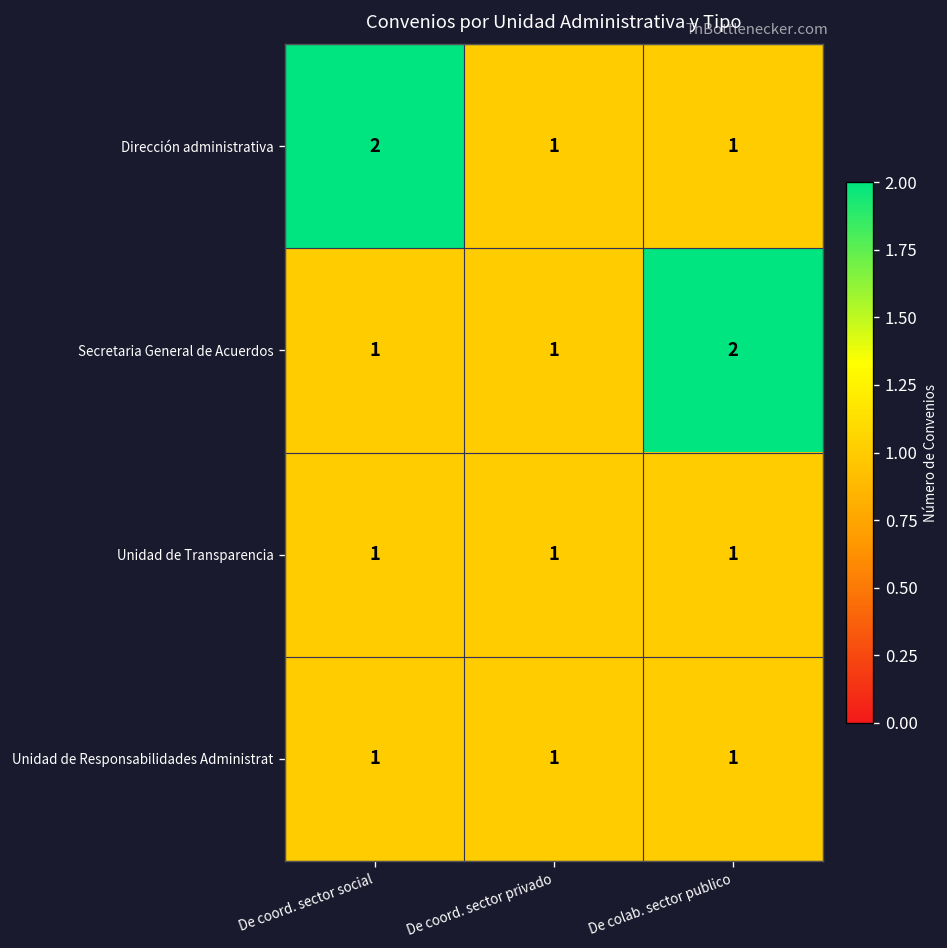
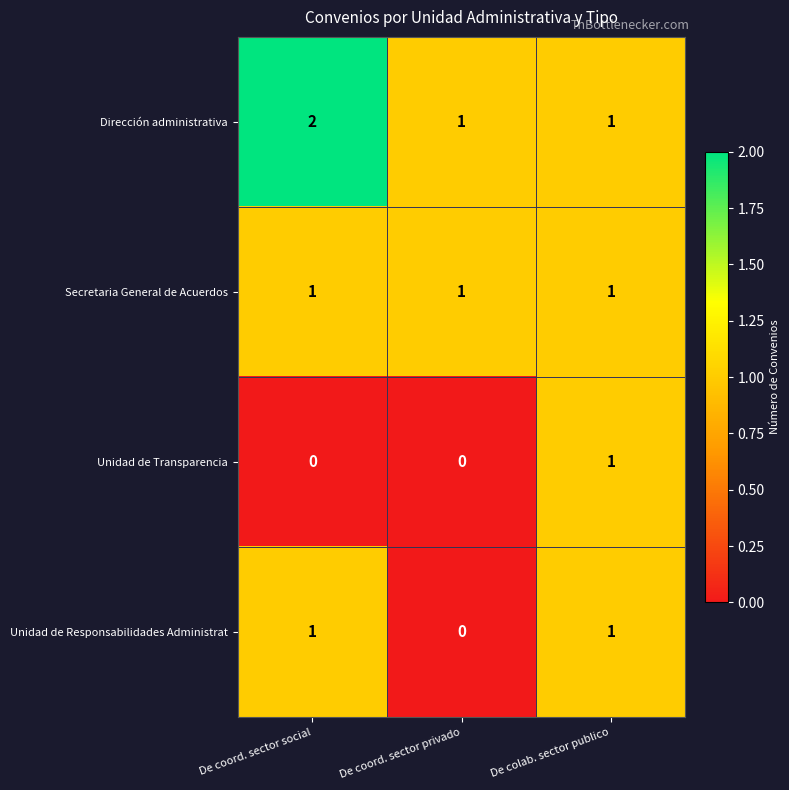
Secretaria General de Acuerdos, De colab. sector publico: 2 -> 1
Unidad de Transparencia, De coord. sector social: 1 -> 0
Unidad de Transparencia, De coord. sector privado: 1 -> 0
Unidad de Responsabilidades Administrat, De coord. sector privado: 1 -> 0
